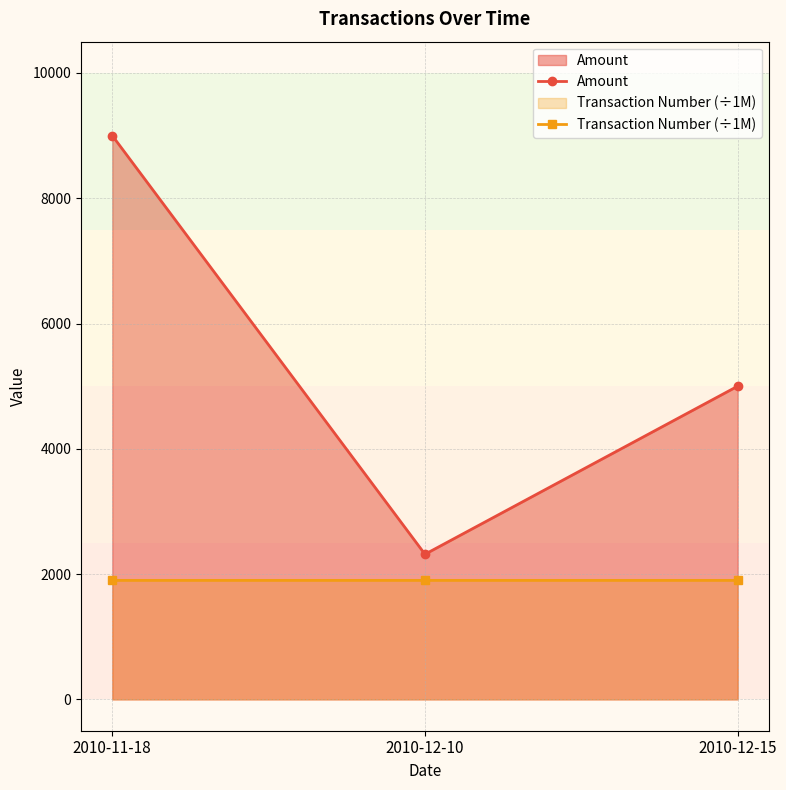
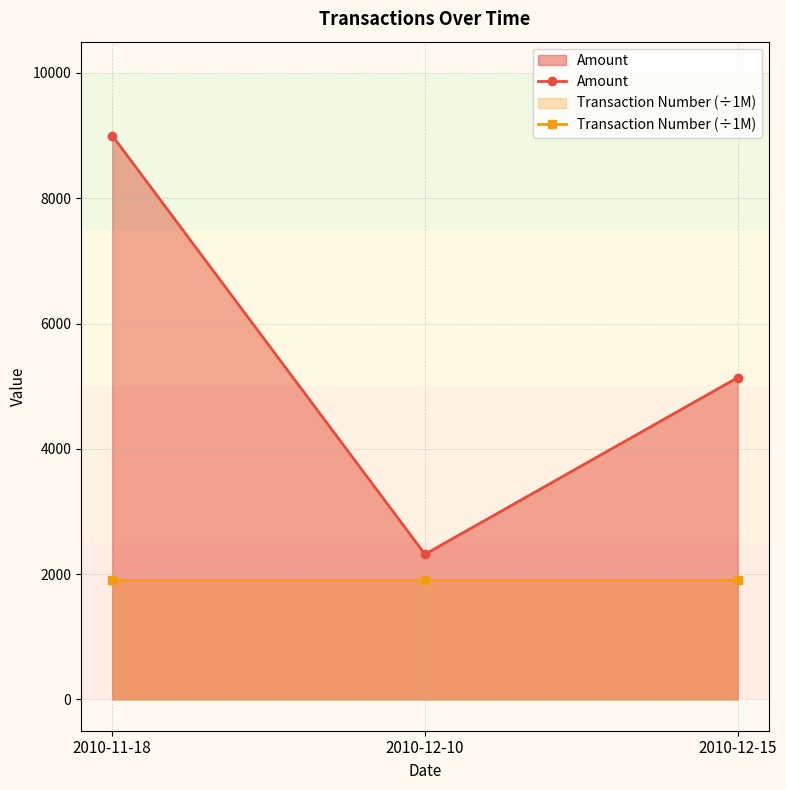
Amount, 2010-12-15: 5000 -> 5100
